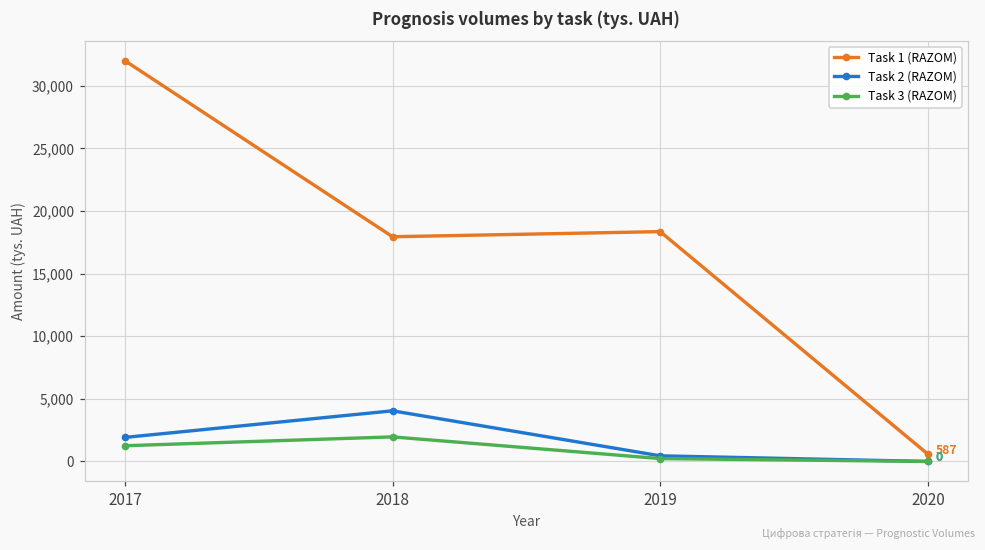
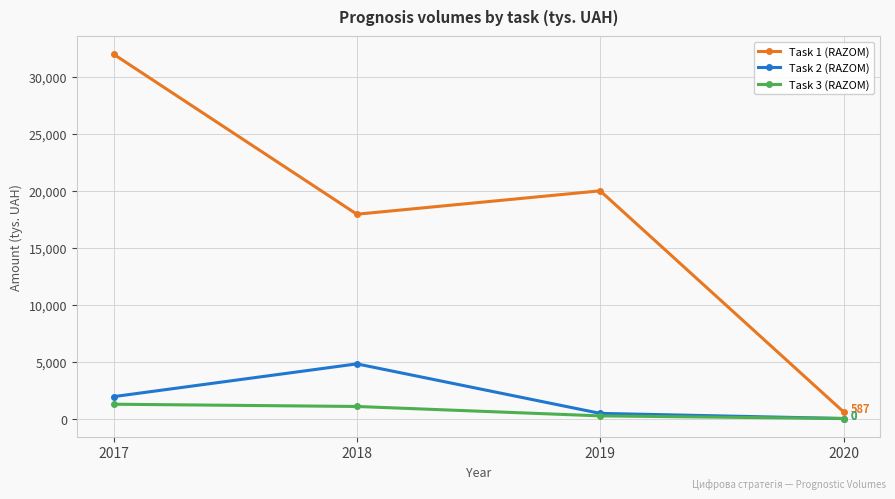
Task 2 (RAZOM), 2018: 4,000 -> 4,800
Task 3 (RAZOM), 2018: 2,000 -> 1,100
Task 1 (RAZOM), 2019: 18,400 -> 20,000
